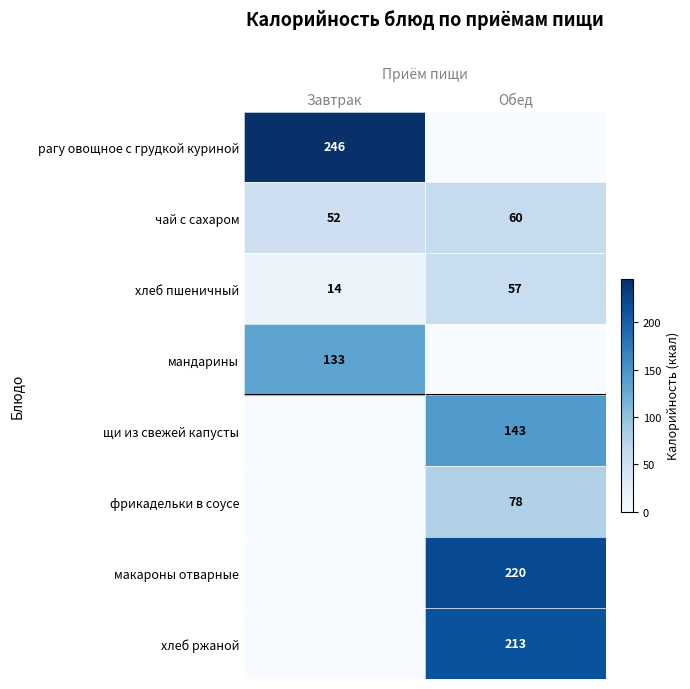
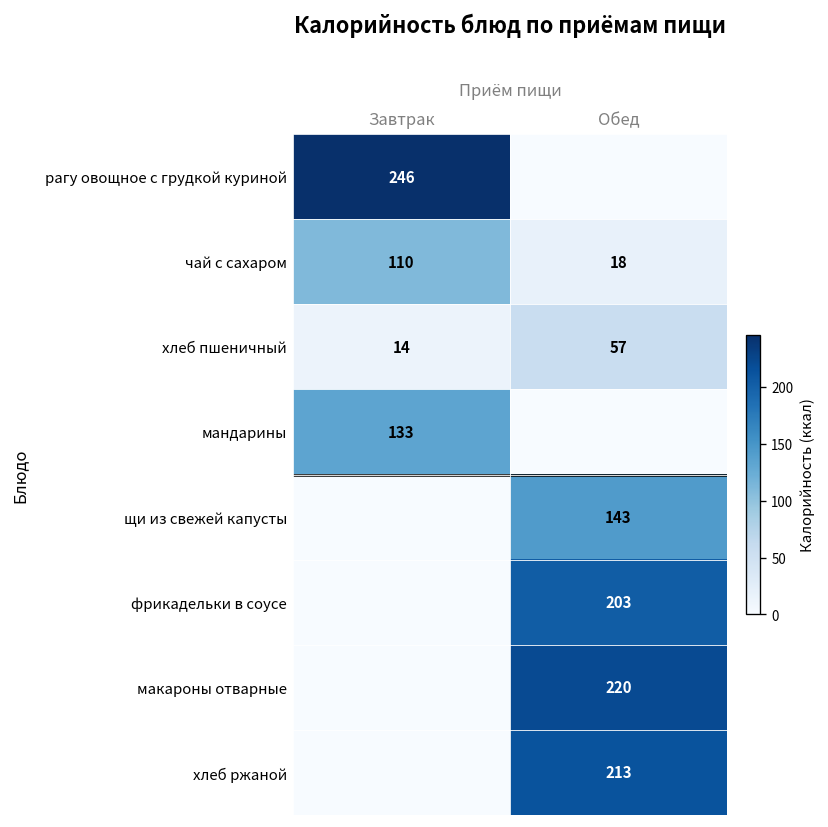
чай с сахаром, Завтрак: 52 -> 110
чай с сахаром, Обед: 60 -> 18
фрикадельки в соусе, Обед: 78 -> 203
